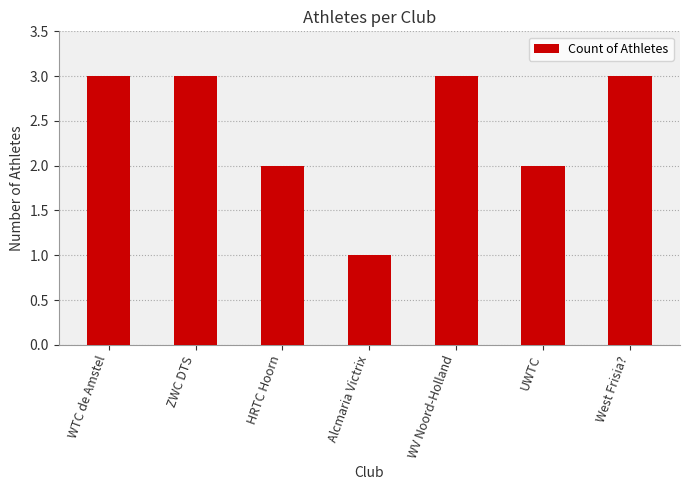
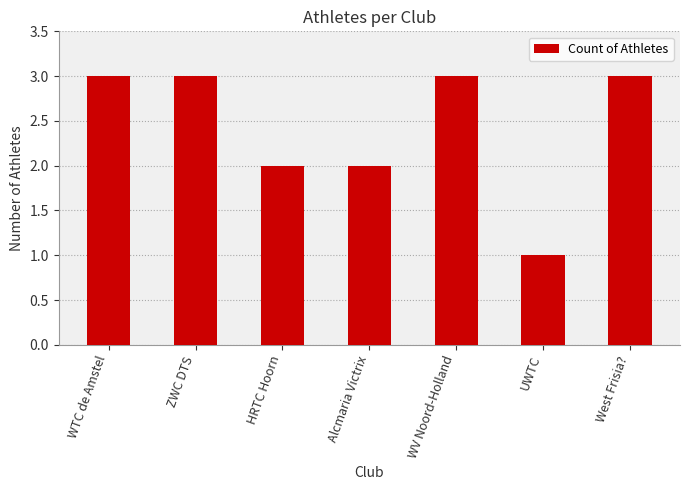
Alcmaria Victrix: 1 -> 2
UWTC: 2 -> 1
